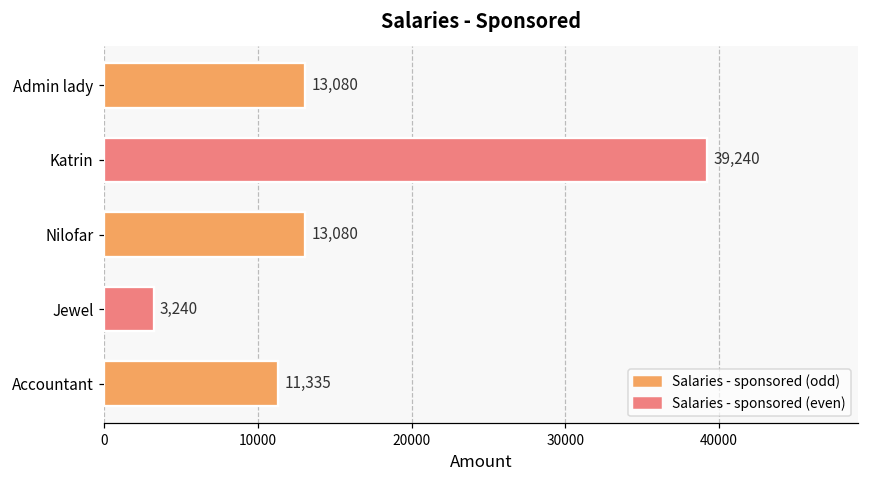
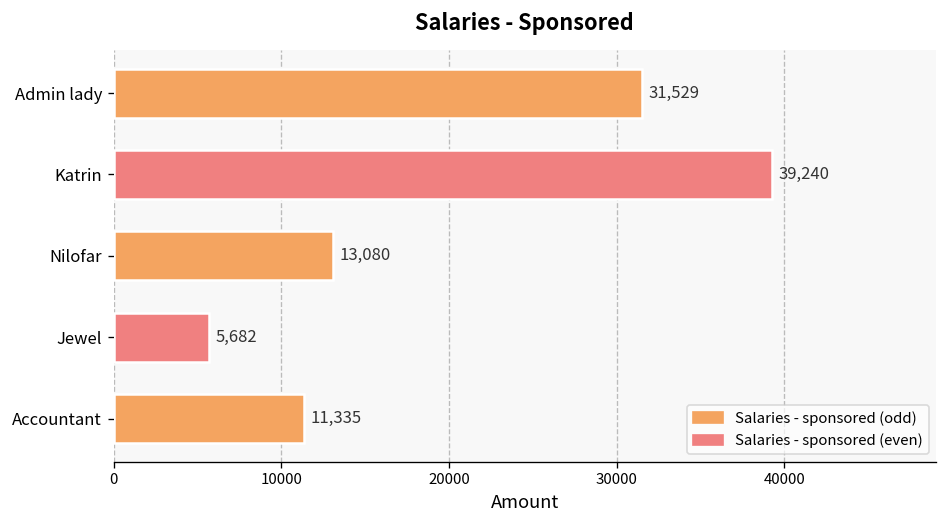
Admin lady: 13,080 -> 31,529
Jewel: 3,240 -> 5,682
